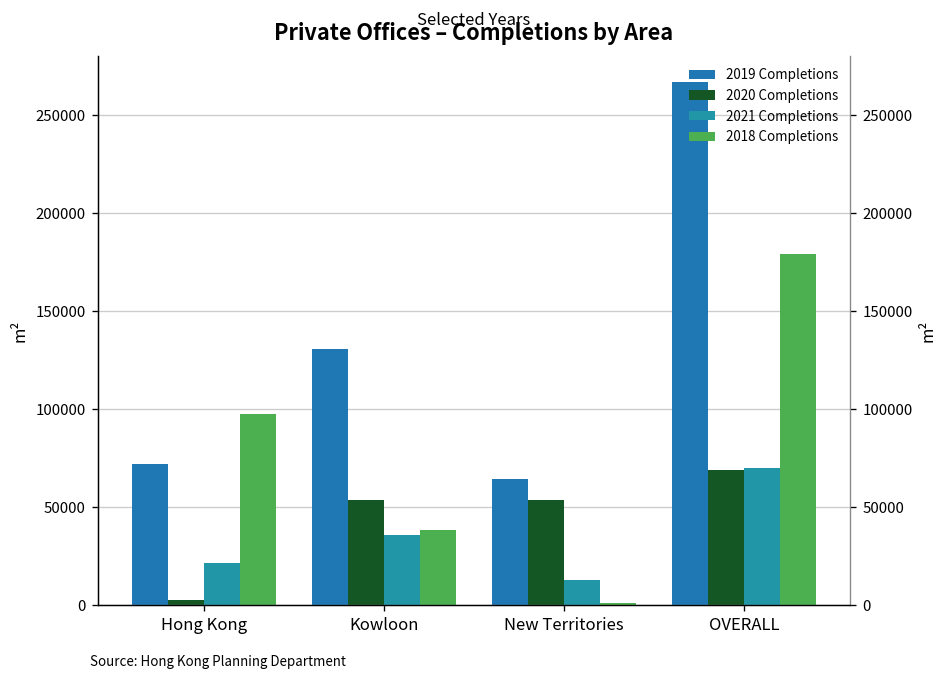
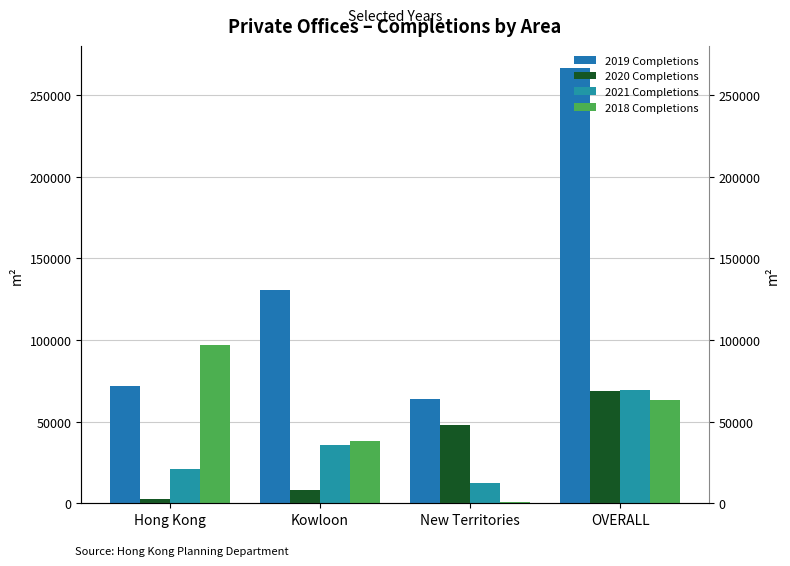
2020 Completions, Kowloon: 54000 -> 8000
2020 Completions, New Territories: 54000 -> 48000
2018 Completions, OVERALL: 179000 -> 63000
